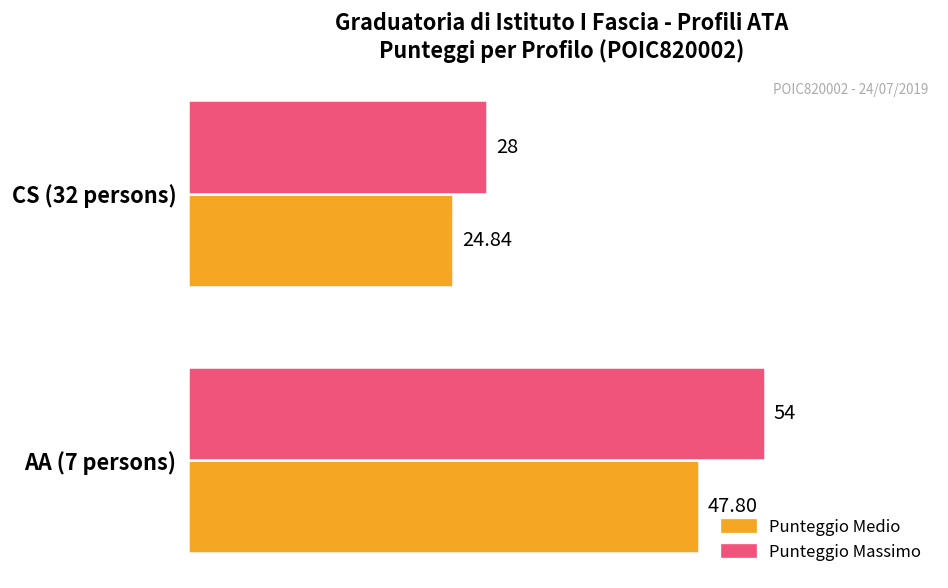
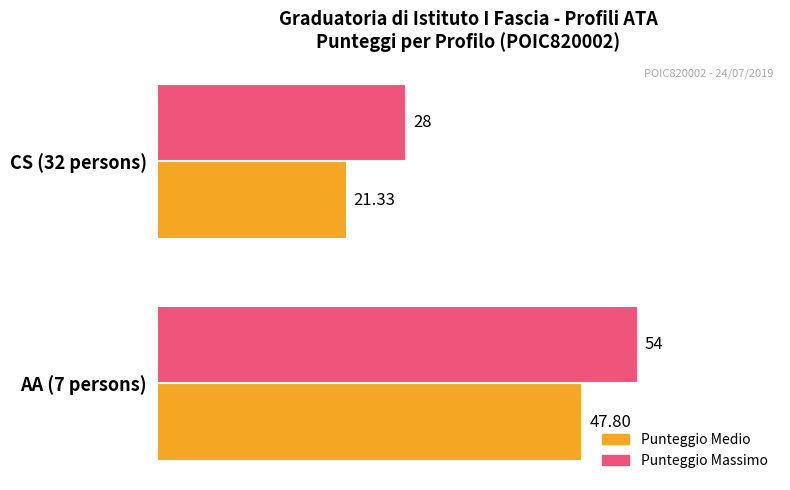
Punteggio Medio, CS (32 persons): 24.84 -> 21.33
